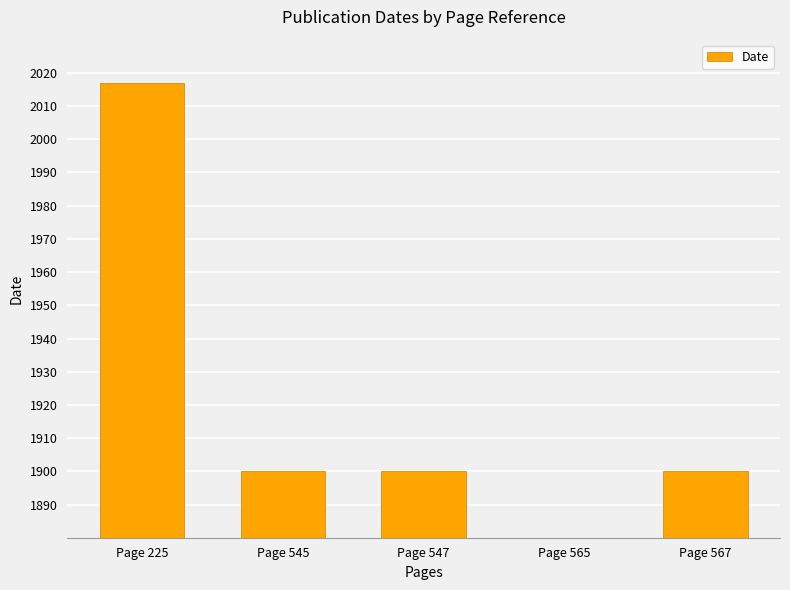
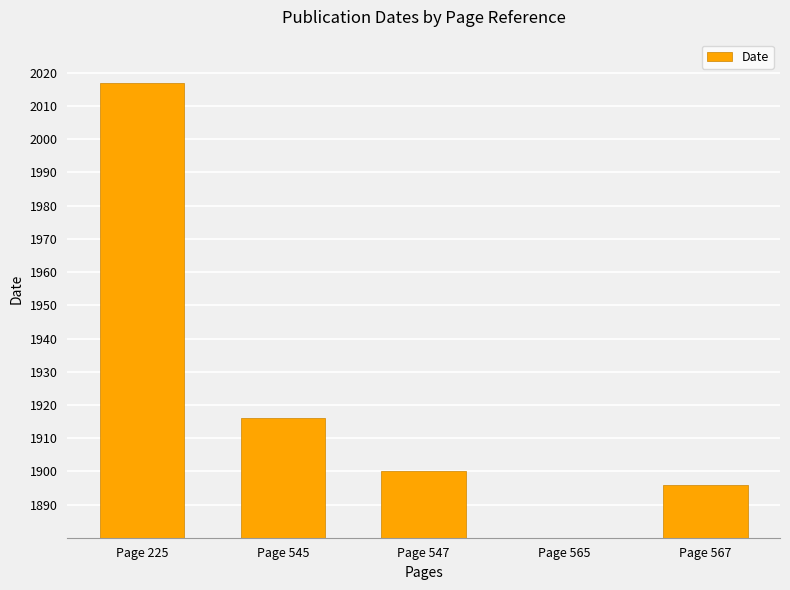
Page 545: 1900 -> 1916
Page 567: 1900 -> 1896
